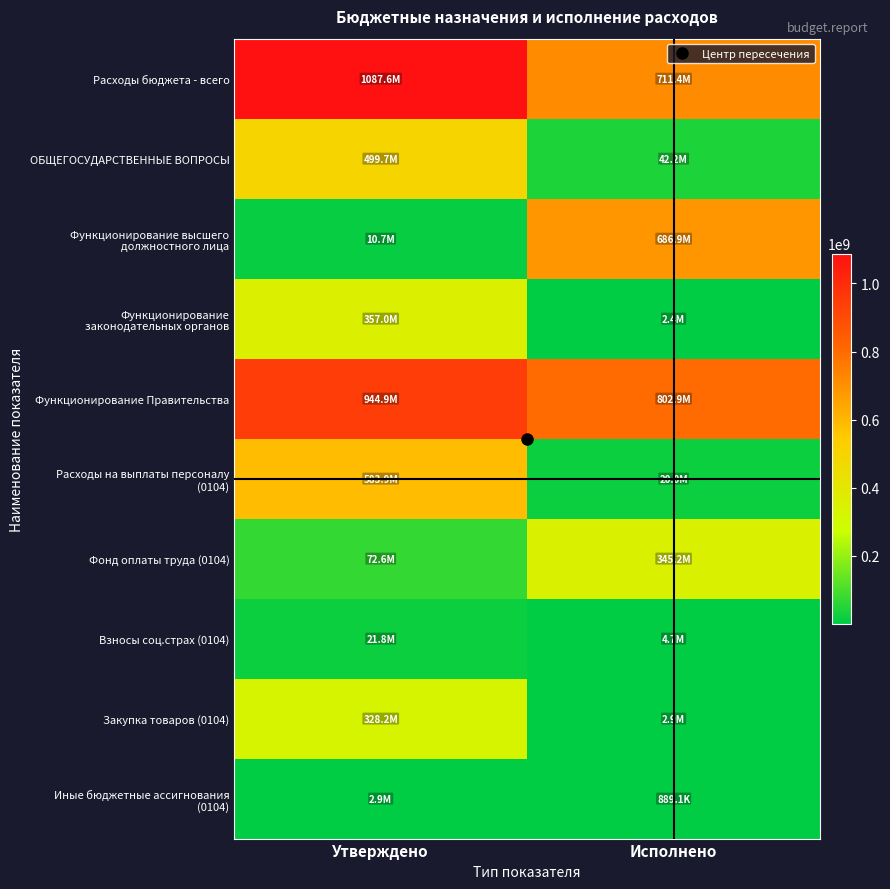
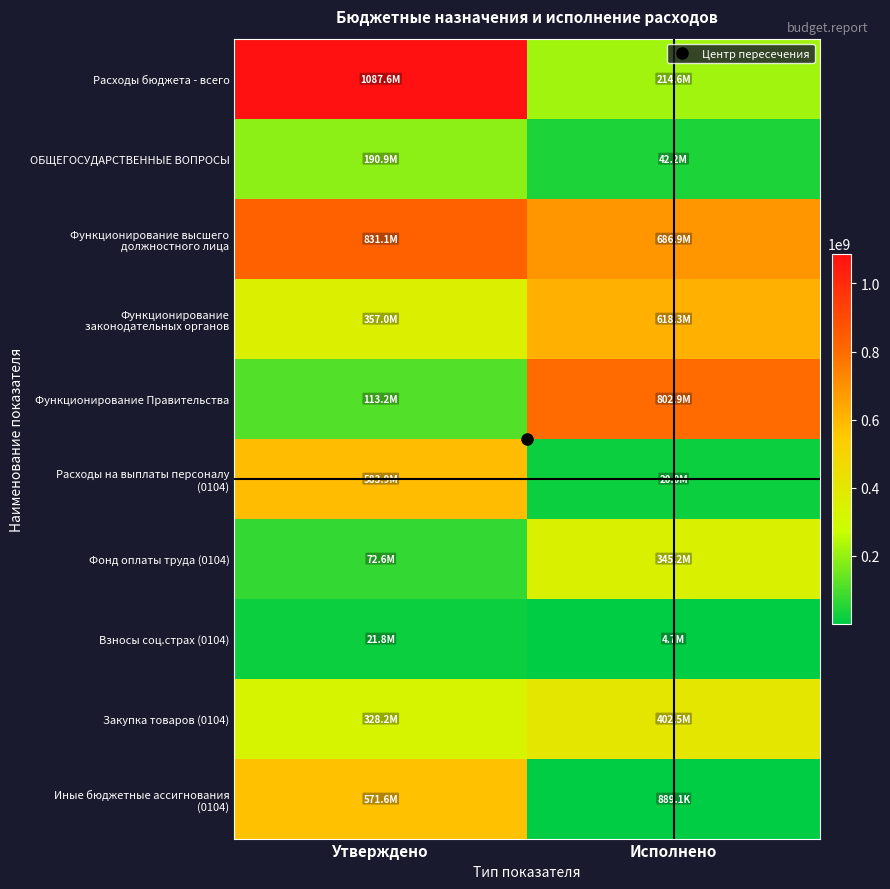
Расходы бюджета - всего, Исполнено: 711.4M -> 214.6M
ОБЩЕГОСУДАРСТВЕННЫЕ ВОПРОСЫ, Утверждено: 499.7M -> 190.9M
Функционирование высшего должностного лица, Утверждено: 10.7M -> 831.1M
Функционирование законодательных органов, Исполнено: 2.4M -> 618.3M
Функционирование Правительства, Утверждено: 944.9M -> 113.2M
Закупка товаров (0104), Исполнено: 2.9M -> 402.5M
Иные бюджетные ассигнования (0104), Утверждено: 2.9M -> 571.6M
